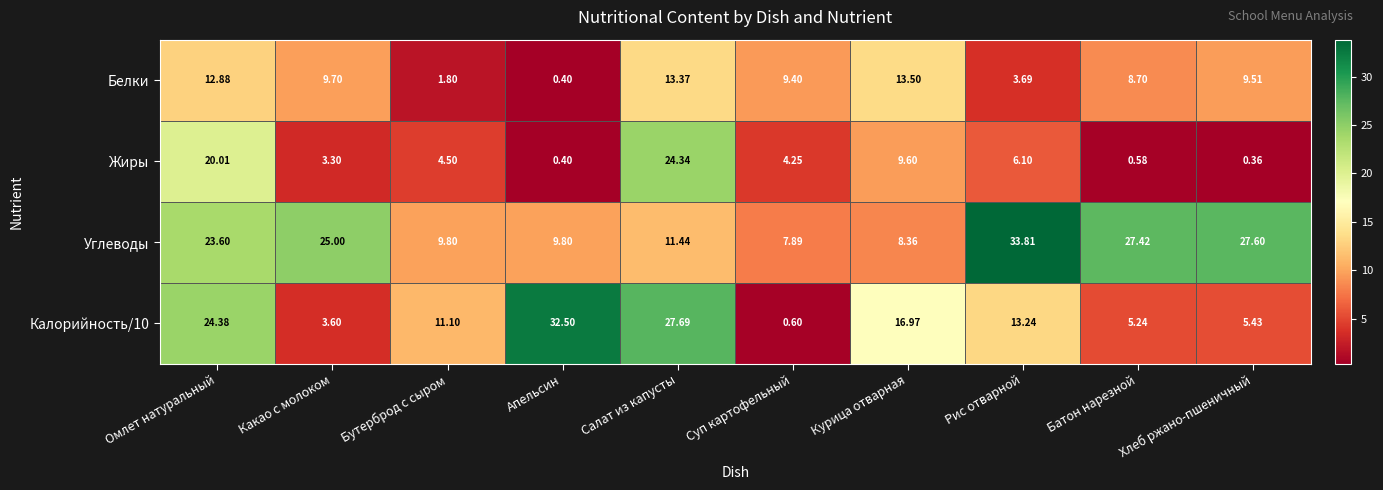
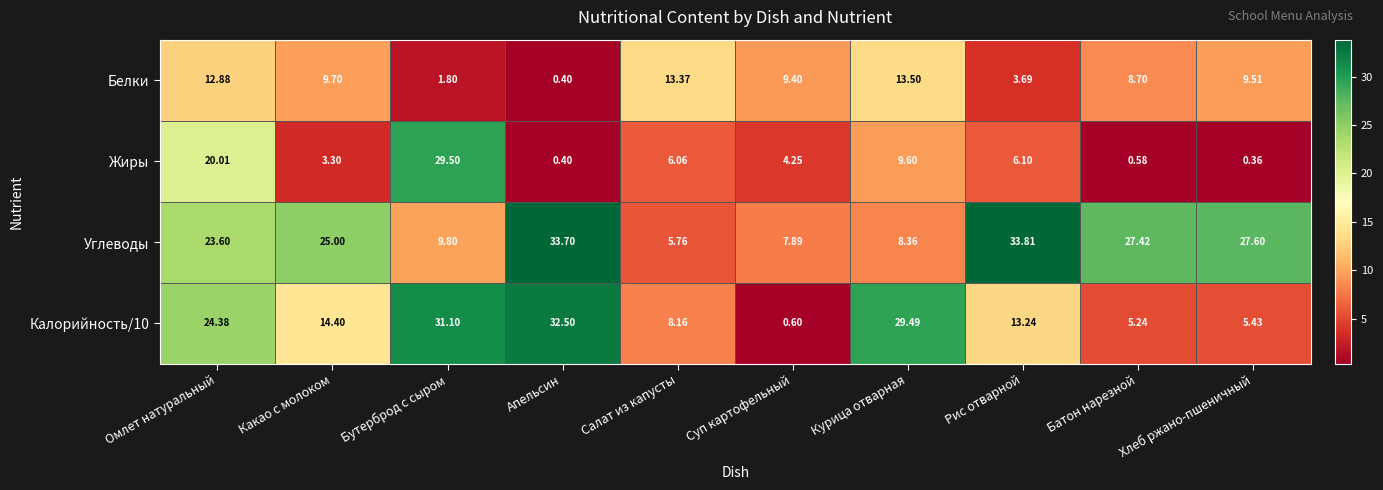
Жиры, Бутерброд с сыром: 4.50 -> 29.50
Жиры, Салат из капусты: 24.34 -> 6.06
Углеводы, Апельсин: 9.80 -> 33.70
Углеводы, Салат из капусты: 11.44 -> 5.76
Калорийность/10, Какао с молоком: 3.60 -> 14.40
Калорийность/10, Бутерброд с сыром: 11.10 -> 31.10
Калорийность/10, Салат из капусты: 27.69 -> 8.16
Калорийность/10, Курица отварная: 16.97 -> 29.49
